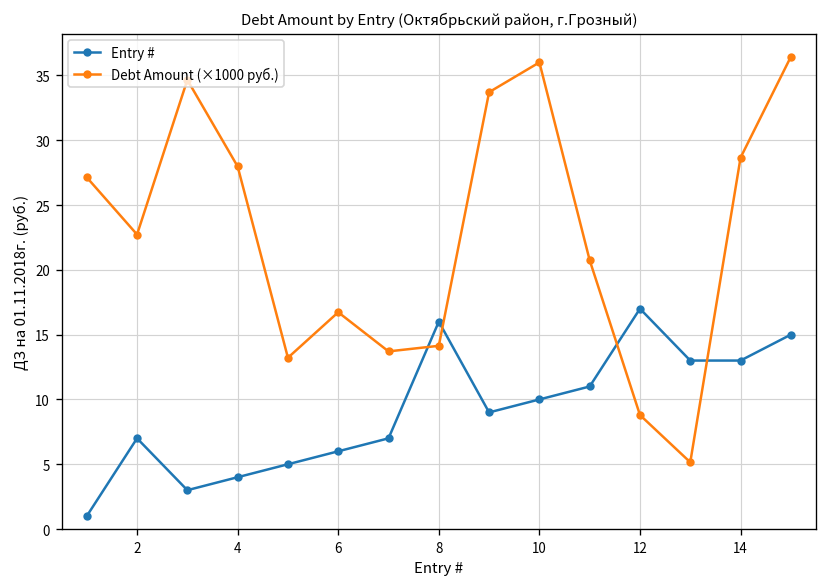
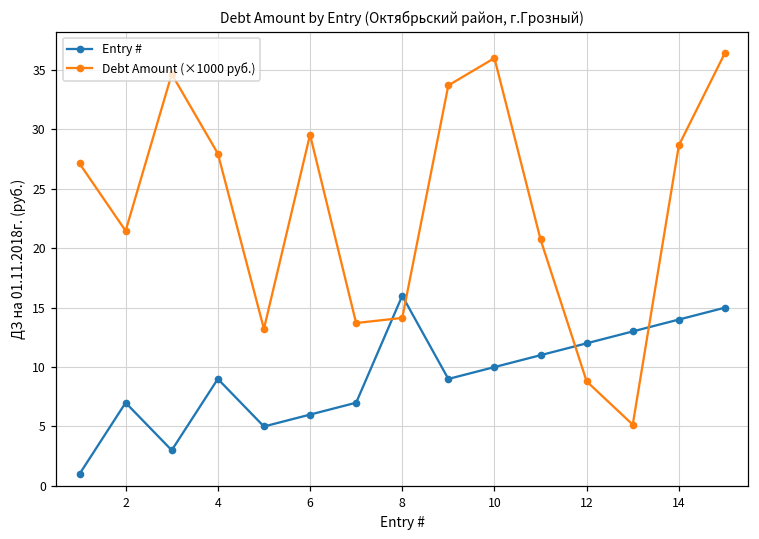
Debt Amount (×1000 руб.), 2: 22.7 -> 21.5
Entry #, 4: 4 -> 9
Debt Amount (×1000 руб.), 6: 16.7 -> 29.6
Entry #, 12: 17 -> 12
Entry #, 14: 13 -> 14
